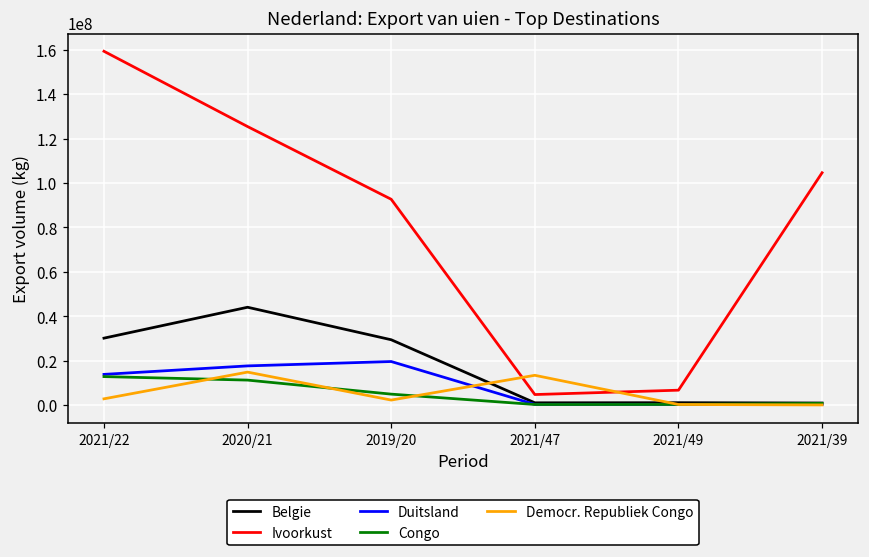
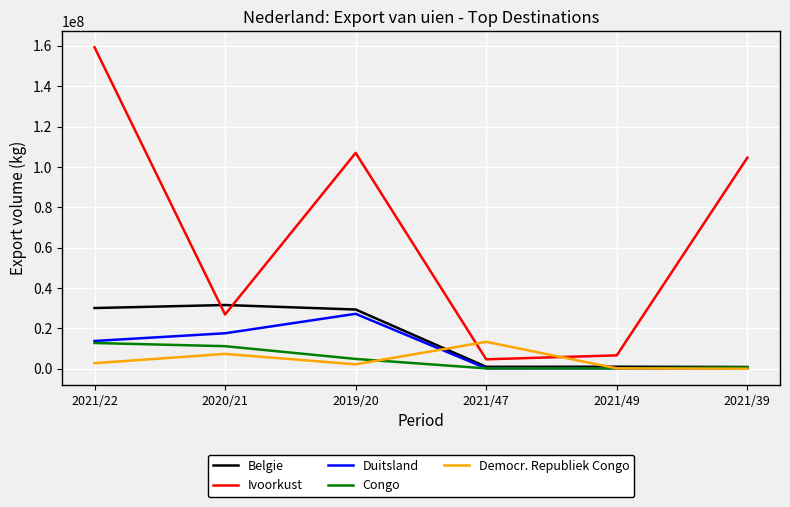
Belgie, 2020/21: 44000000 -> 32000000
Ivoorkust, 2020/21: 125000000 -> 27000000
Democr. Republiek Congo, 2020/21: 15000000 -> 7000000
Ivoorkust, 2019/20: 93000000 -> 107000000
Duitsland, 2019/20: 20000000 -> 27000000
